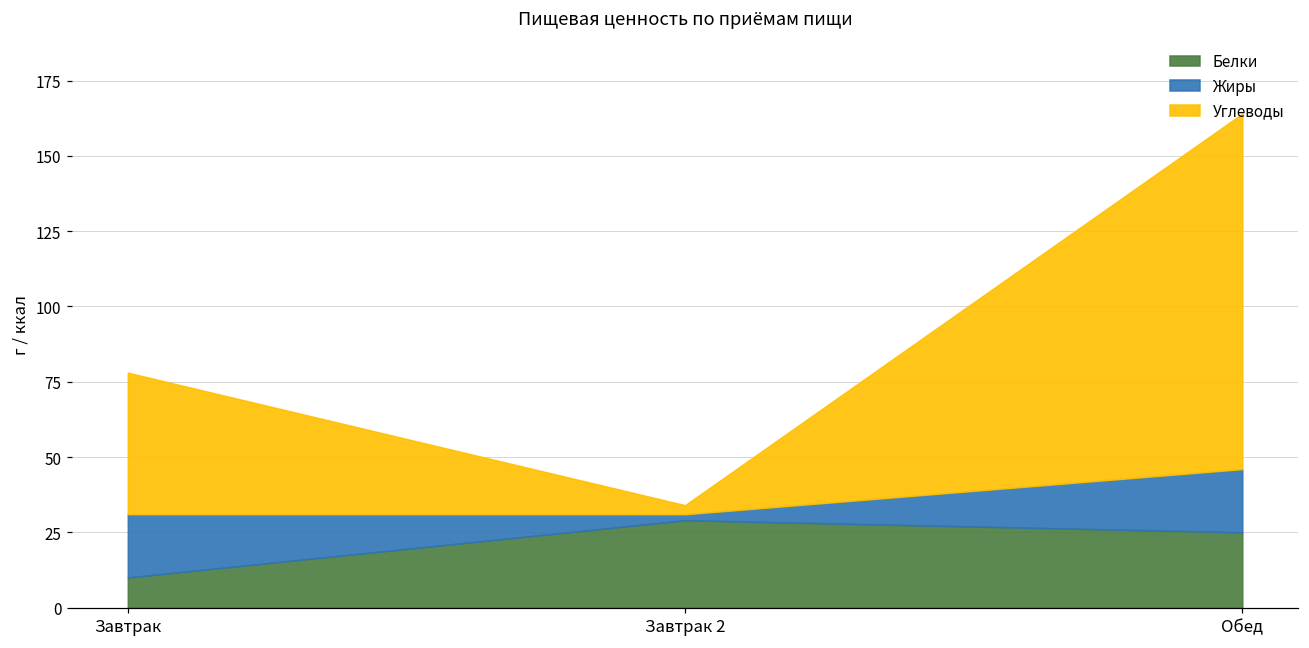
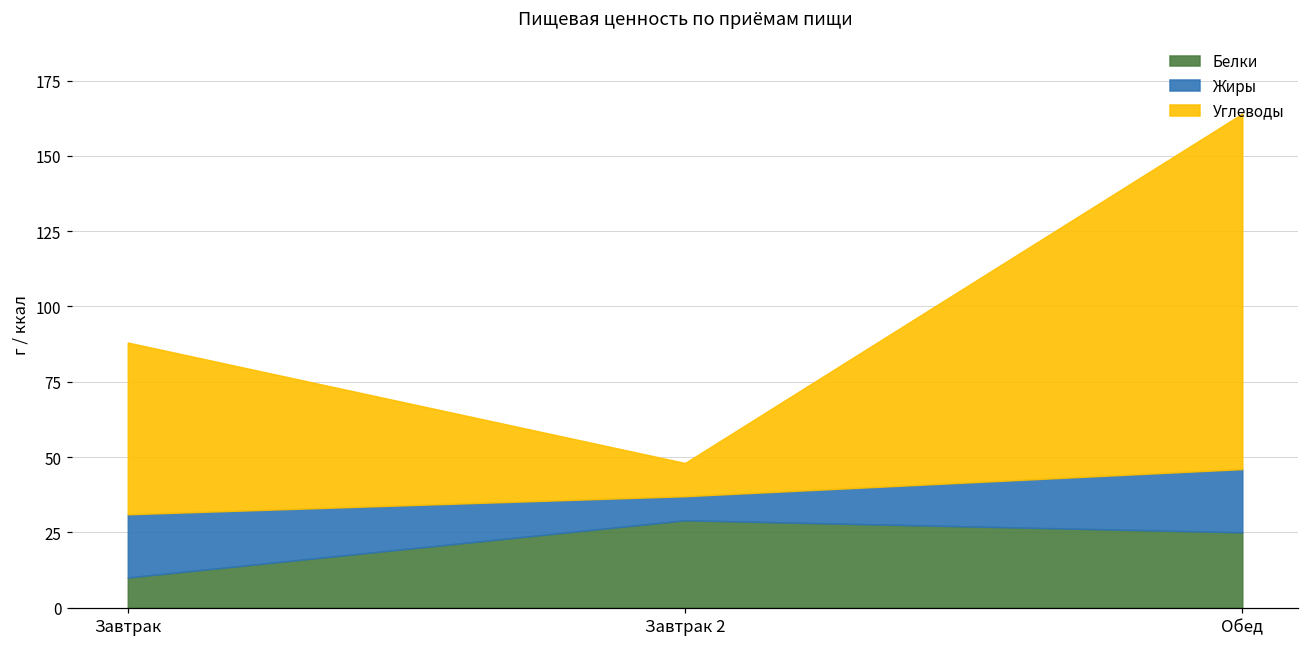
Углеводы, Завтрак: 47 -> 57
Жиры, Завтрак 2: 2 -> 8
Углеводы, Завтрак 2: 3 -> 11
